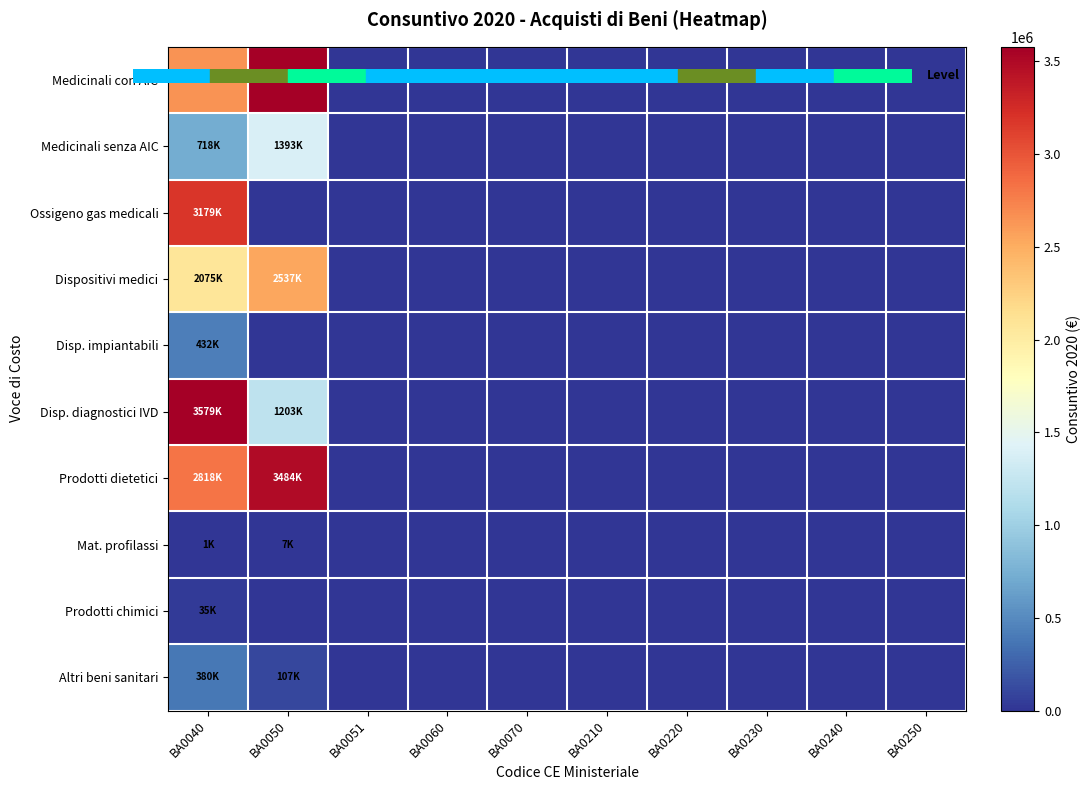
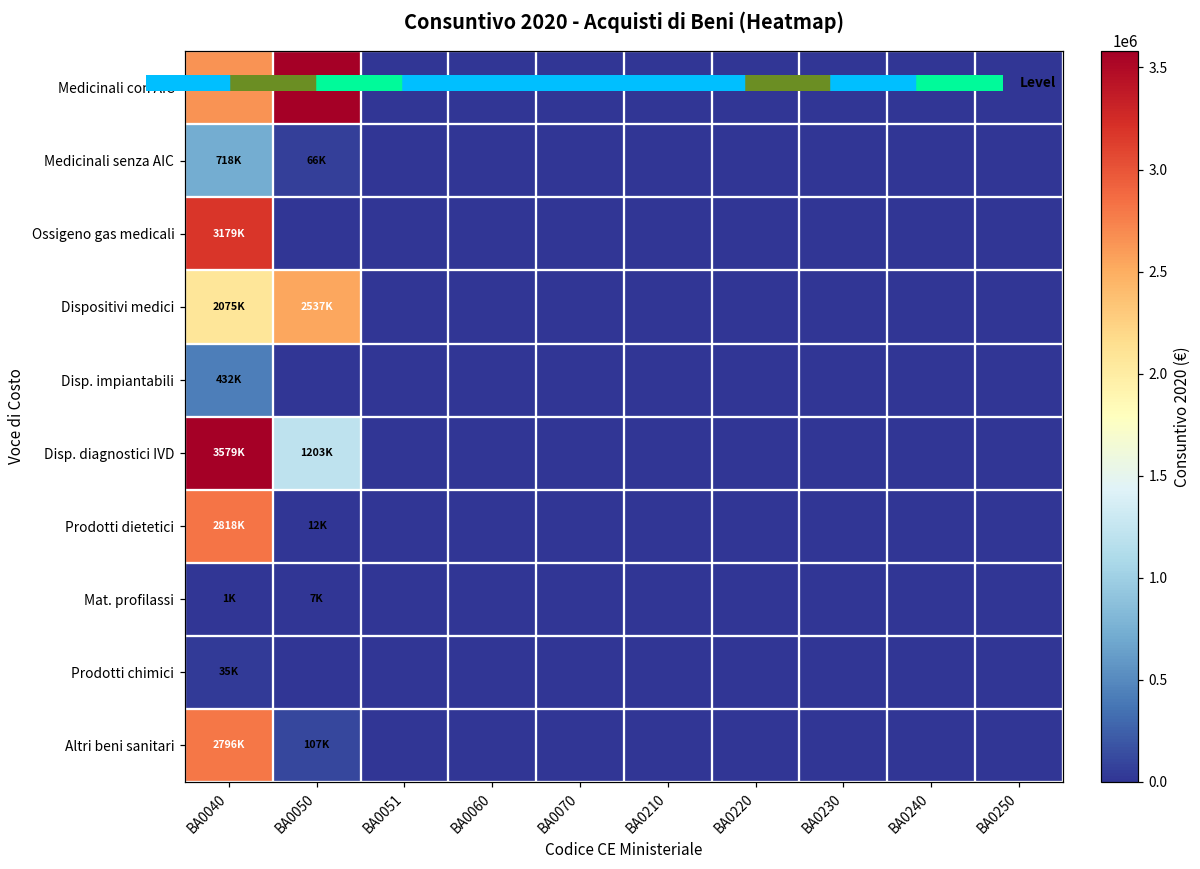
Medicinali senza AIC, BA0050: 1393K -> 66K
Prodotti dietetici, BA0050: 3484K -> 12K
Altri beni sanitari, BA0040: 380K -> 2796K
